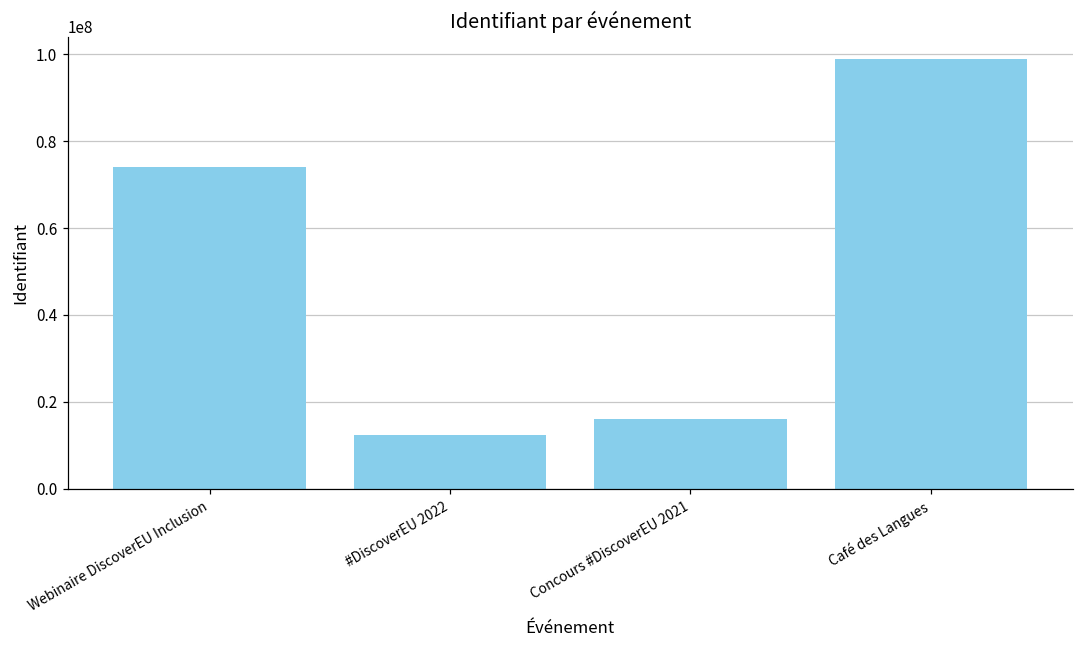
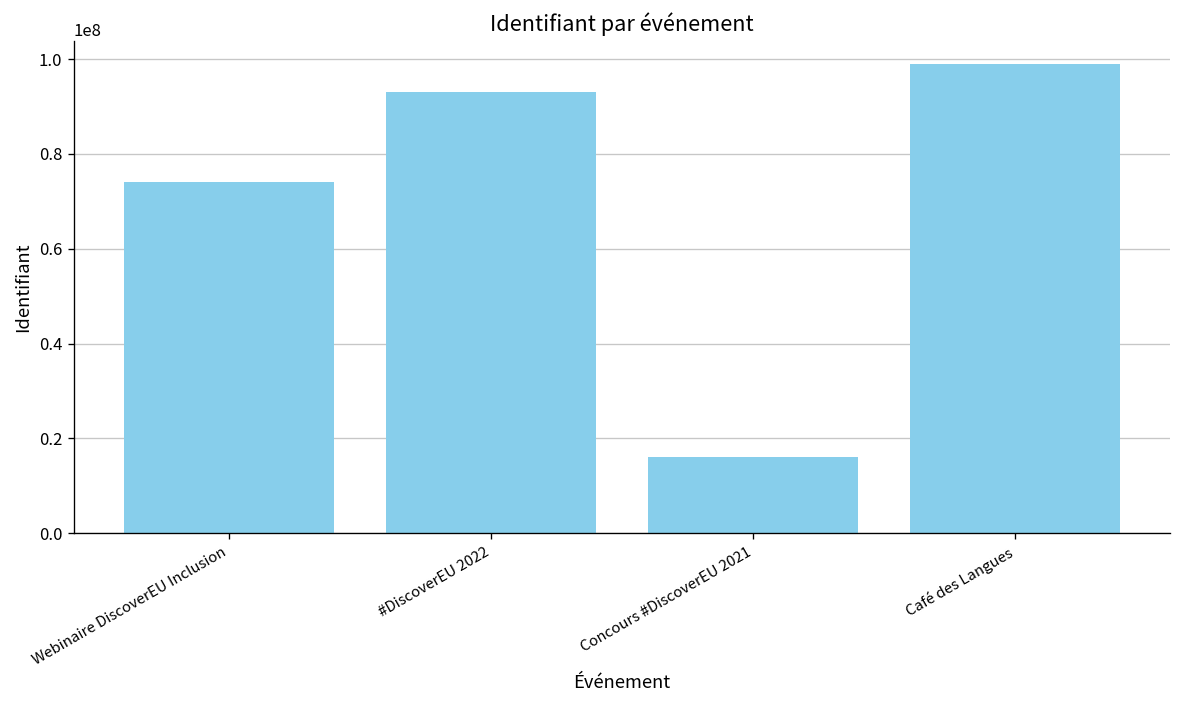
#DiscoverEU 2022: 12000000 -> 93000000
